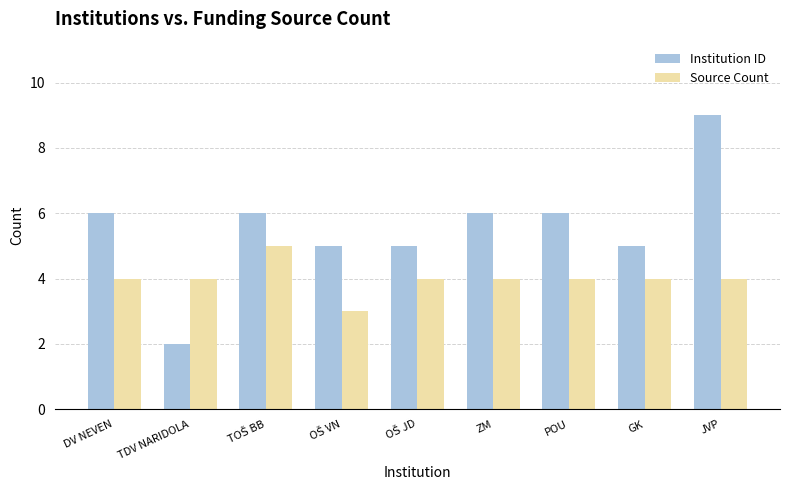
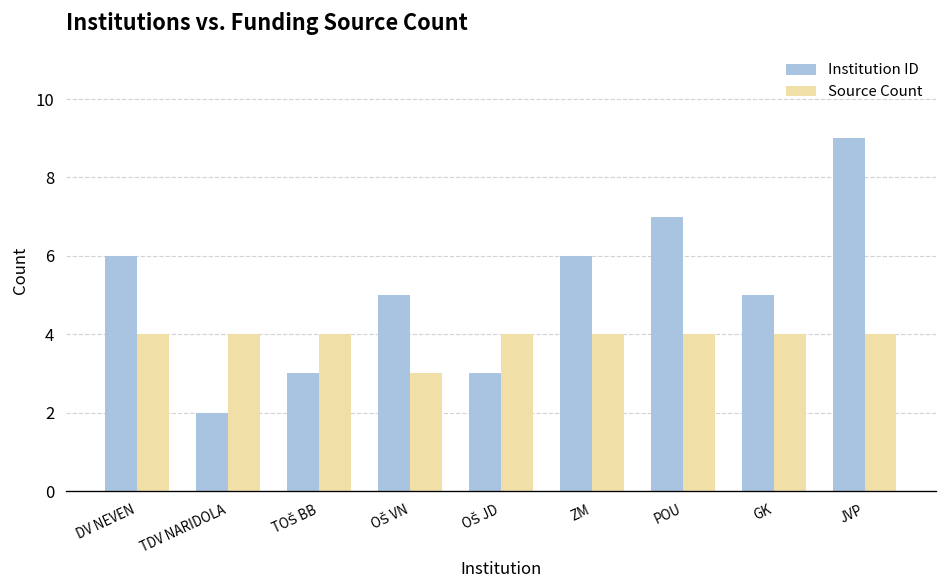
Institution ID, TOŠ BB: 6 -> 3
Source Count, TOŠ BB: 5 -> 4
Institution ID, OŠ JD: 5 -> 3
Institution ID, POU: 6 -> 7
